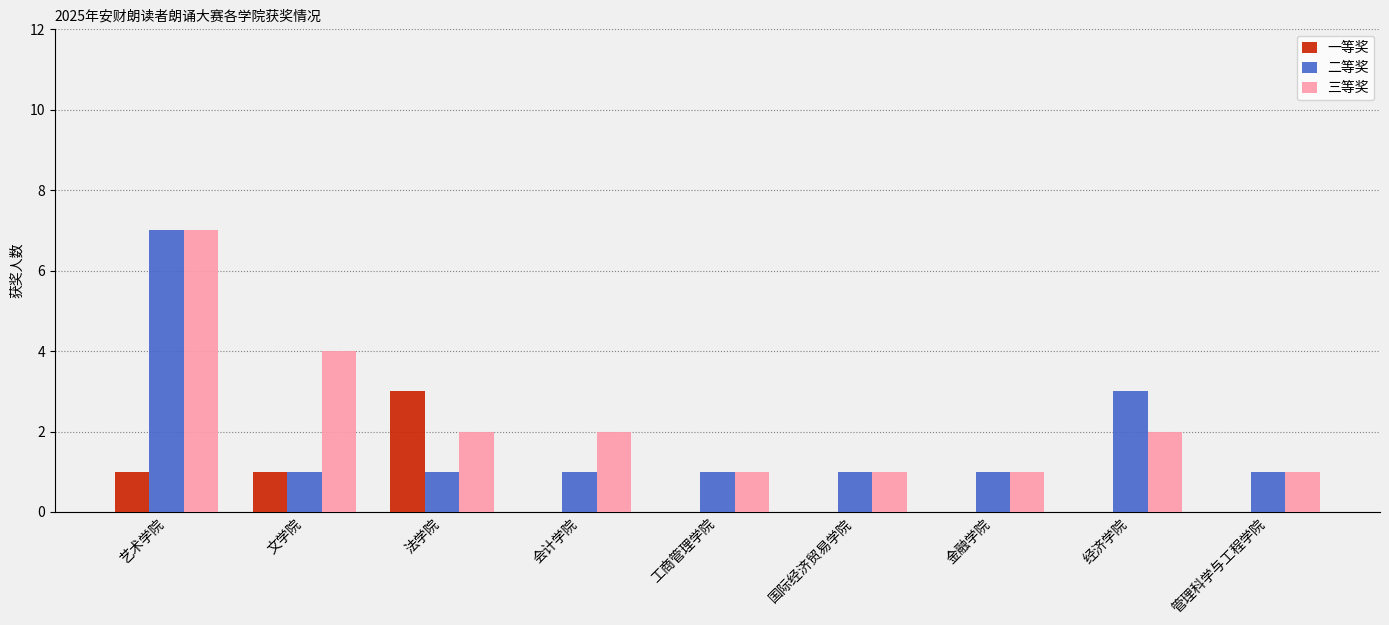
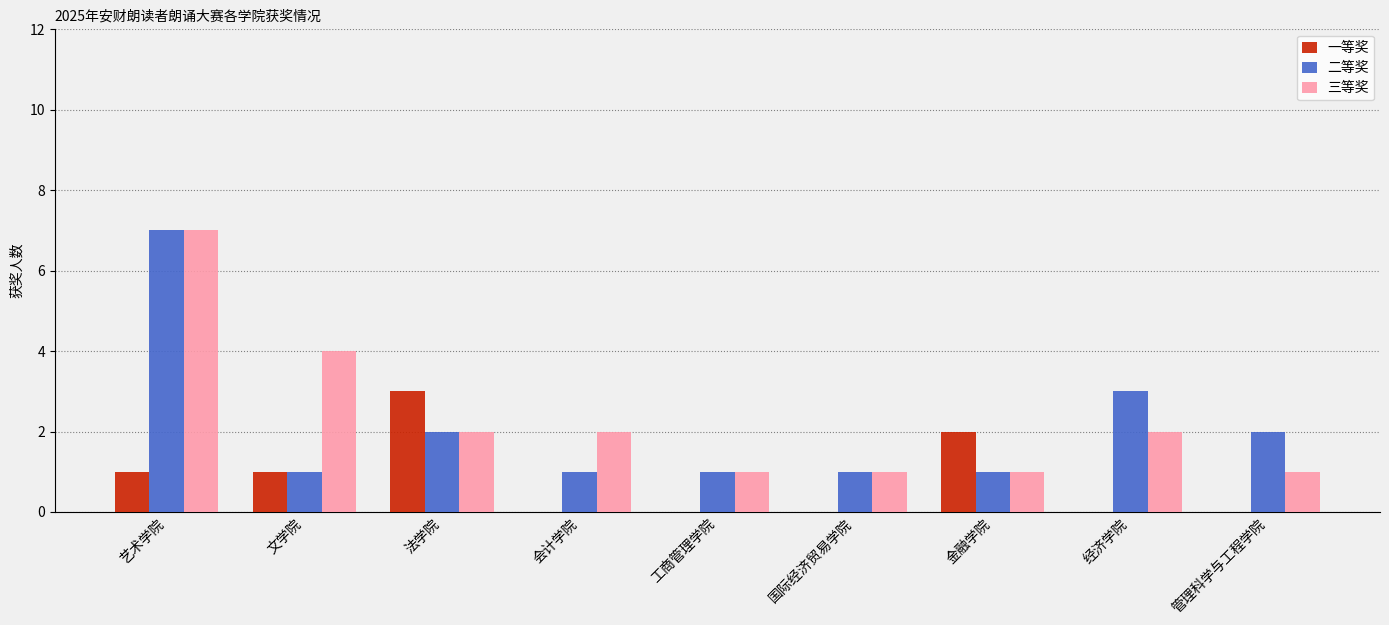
二等奖, 法学院: 1 -> 2
一等奖, 金融学院: 0 -> 2
二等奖, 管理科学与工程学院: 1 -> 2
